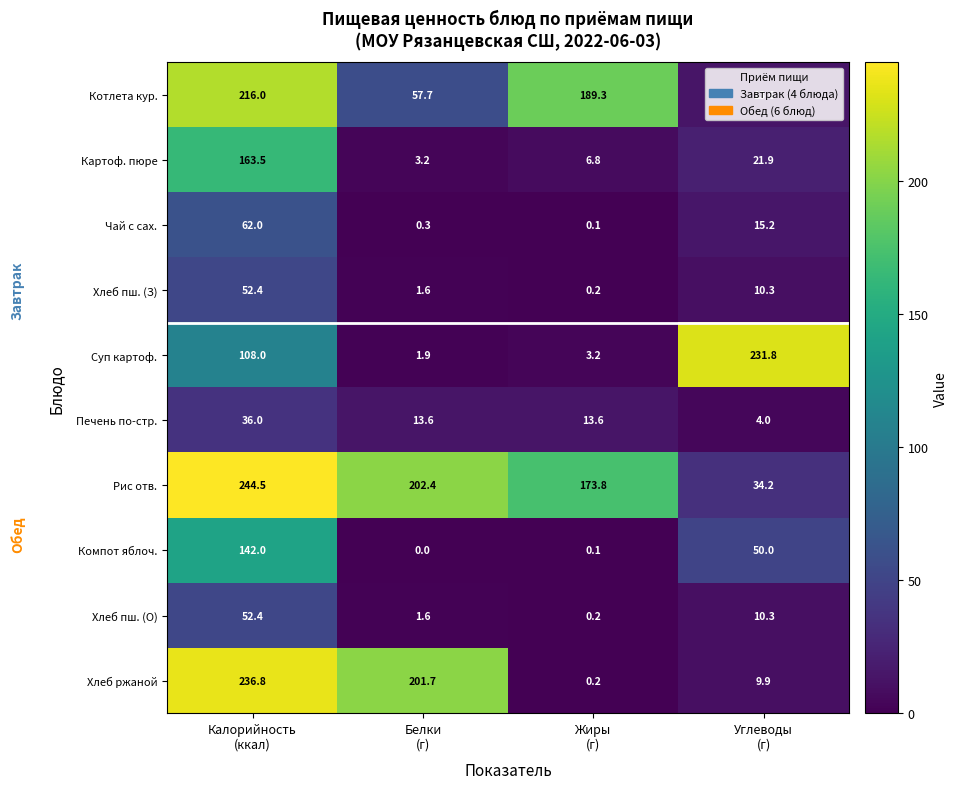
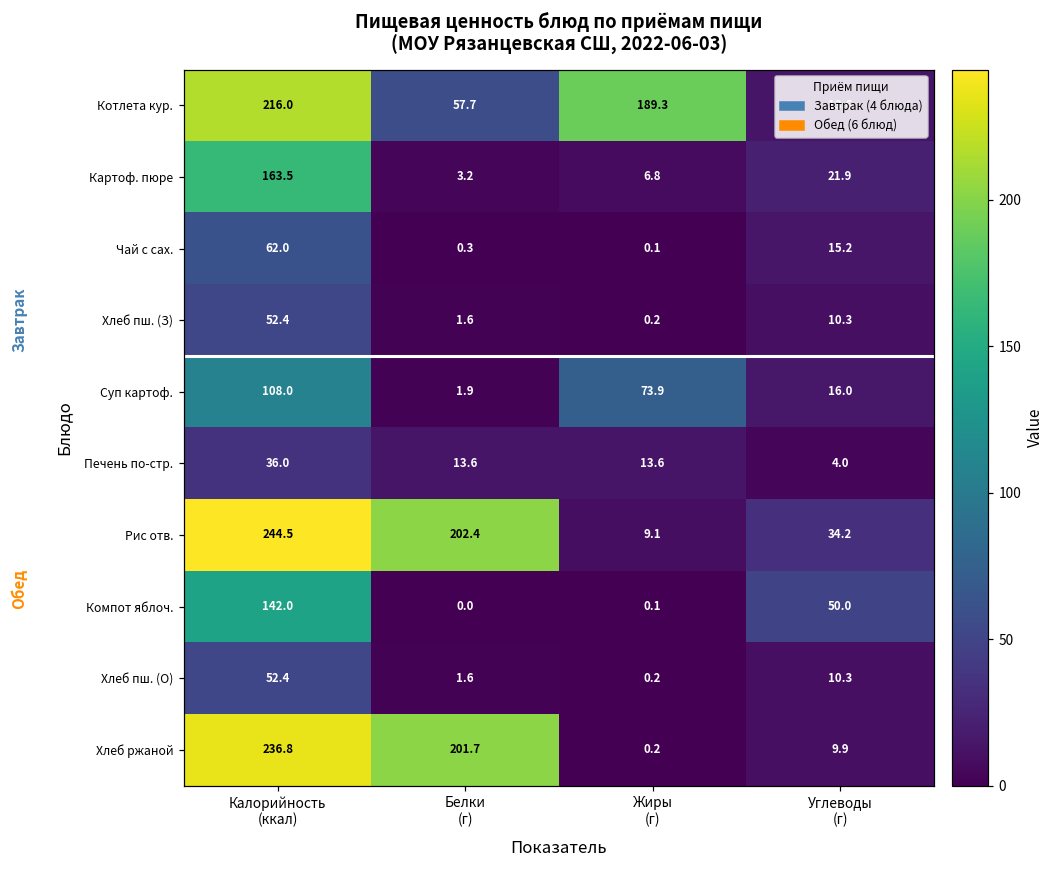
Суп картоф., Жиры (г): 3.2 -> 73.9
Суп картоф., Углеводы (г): 231.8 -> 16.0
Рис отв., Жиры (г): 173.8 -> 9.1
